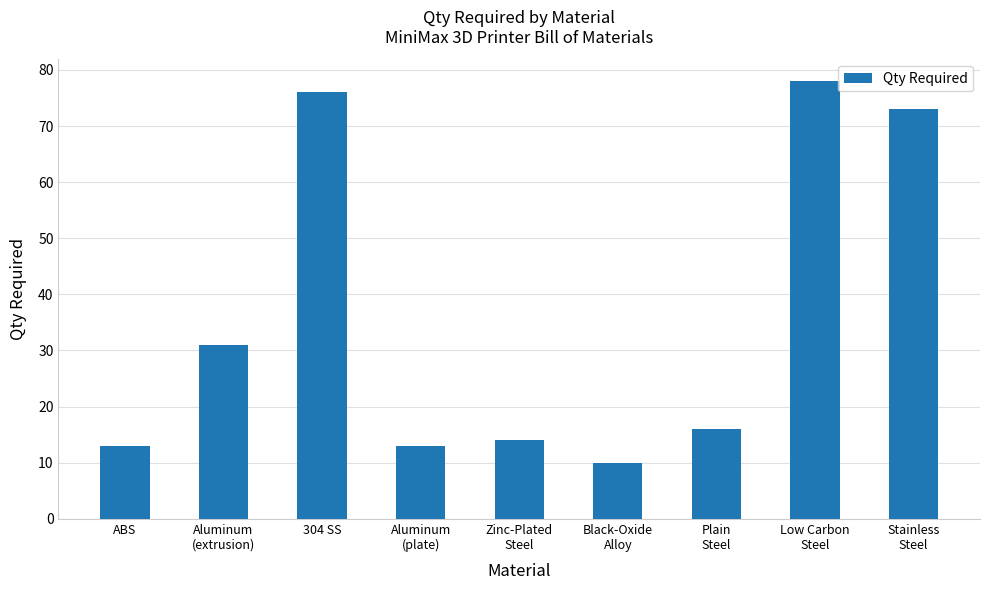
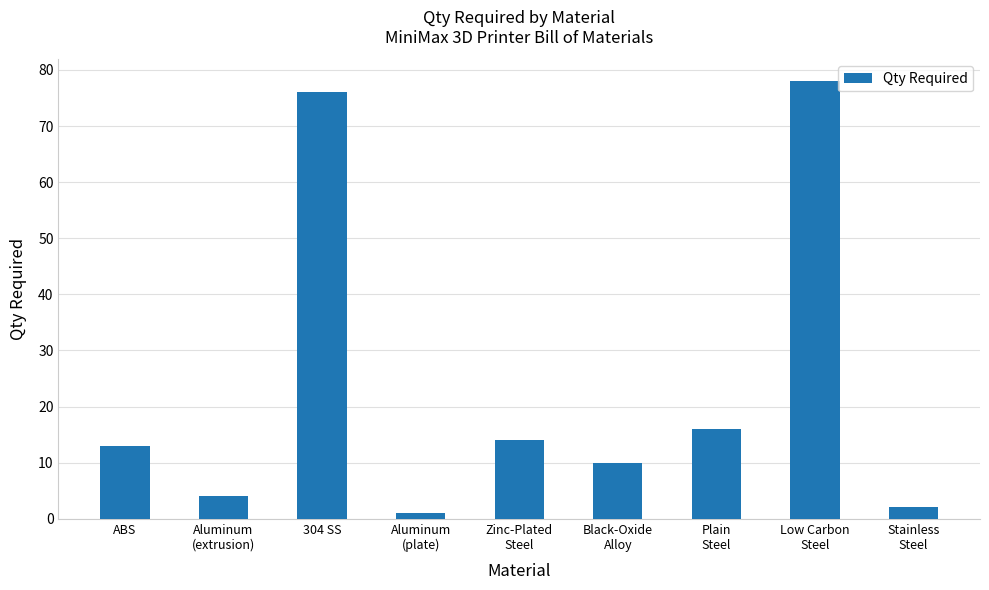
Aluminum (extrusion): 31 -> 4
Aluminum (plate): 13 -> 1
Stainless Steel: 73 -> 2
